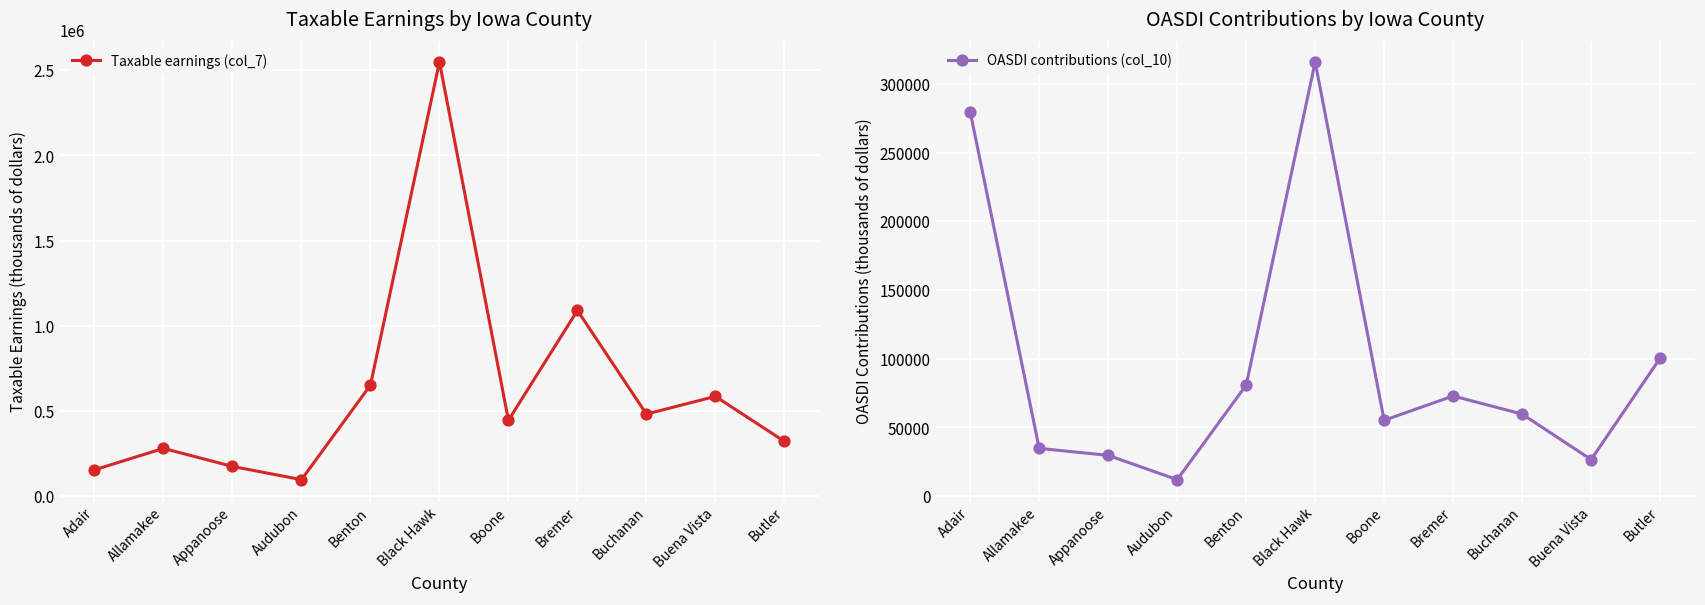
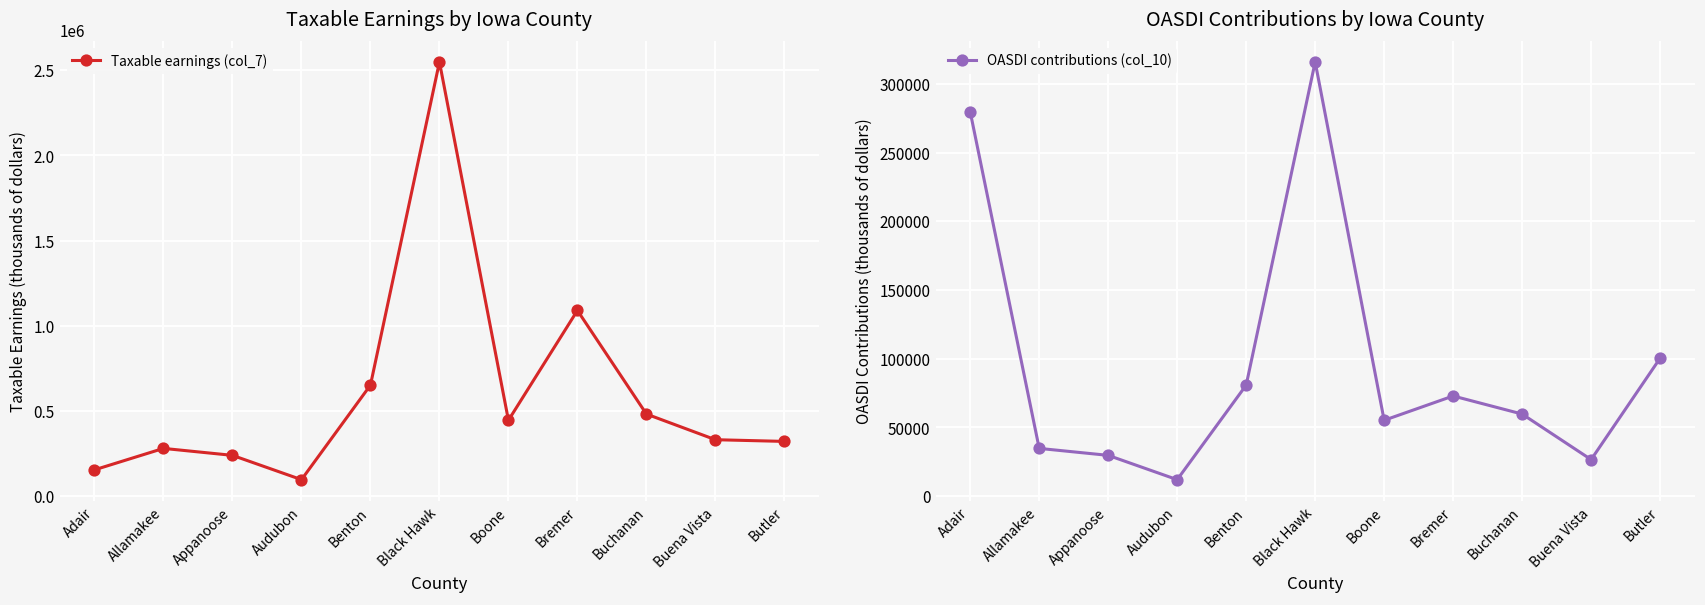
Taxable Earnings by Iowa County, Appanoose: 170000 -> 240000
Taxable Earnings by Iowa County, Buena Vista: 590000 -> 330000
